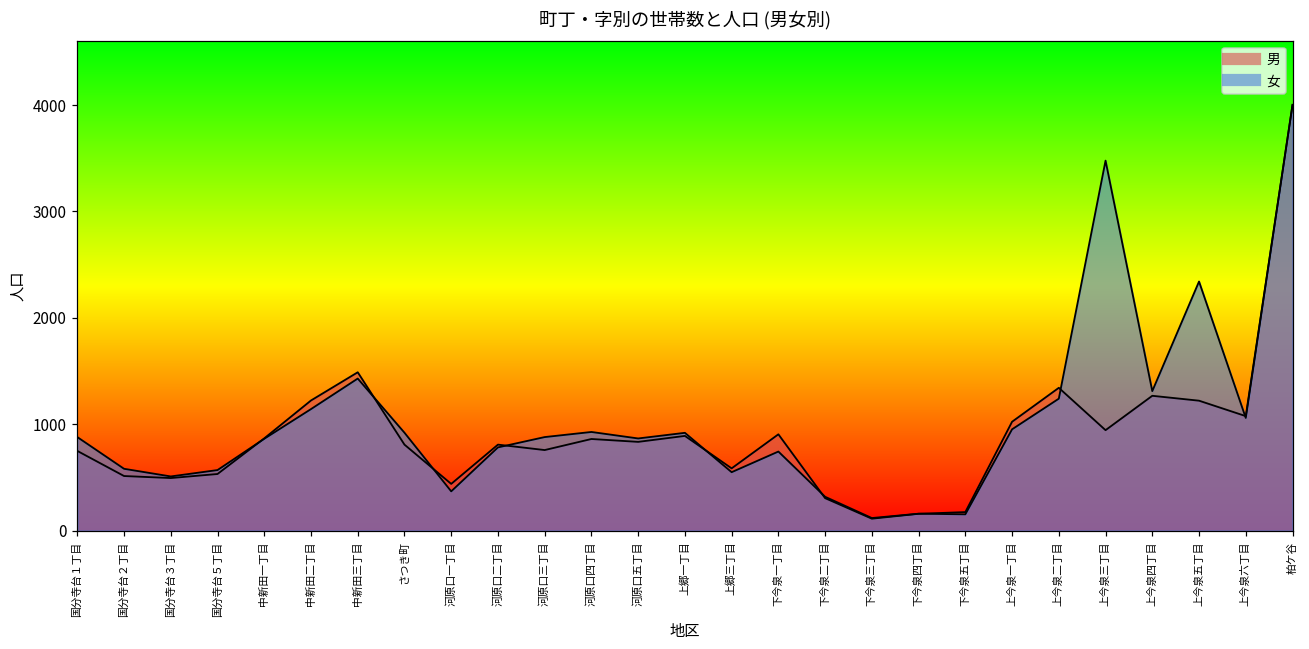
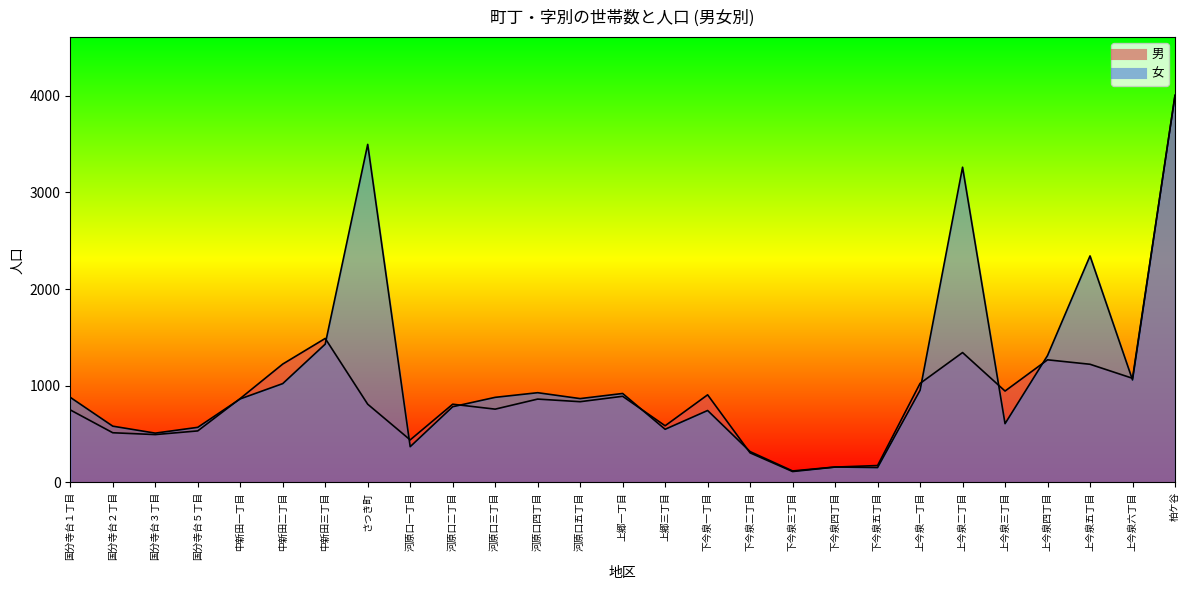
女, 中新田二丁目: 1100 -> 1000
女, さつき町: 900 -> 3500
女, 上今泉二丁目: 1200 -> 3300
女, 上今泉三丁目: 3500 -> 600
